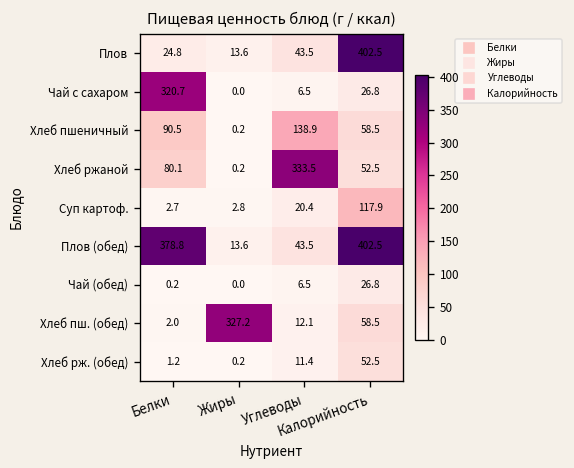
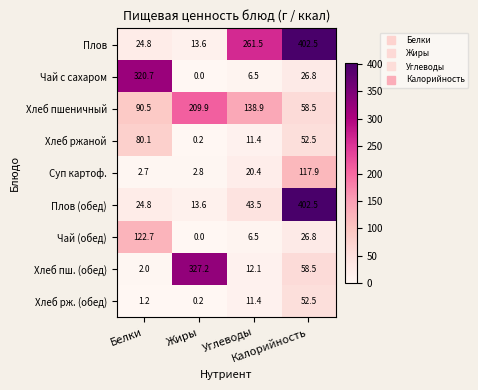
Плов, Углеводы: 43.5 -> 261.5
Хлеб пшеничный, Жиры: 0.2 -> 209.9
Хлеб ржаной, Углеводы: 333.5 -> 11.4
Плов (обед), Белки: 378.8 -> 24.8
Чай (обед), Белки: 0.2 -> 122.7
